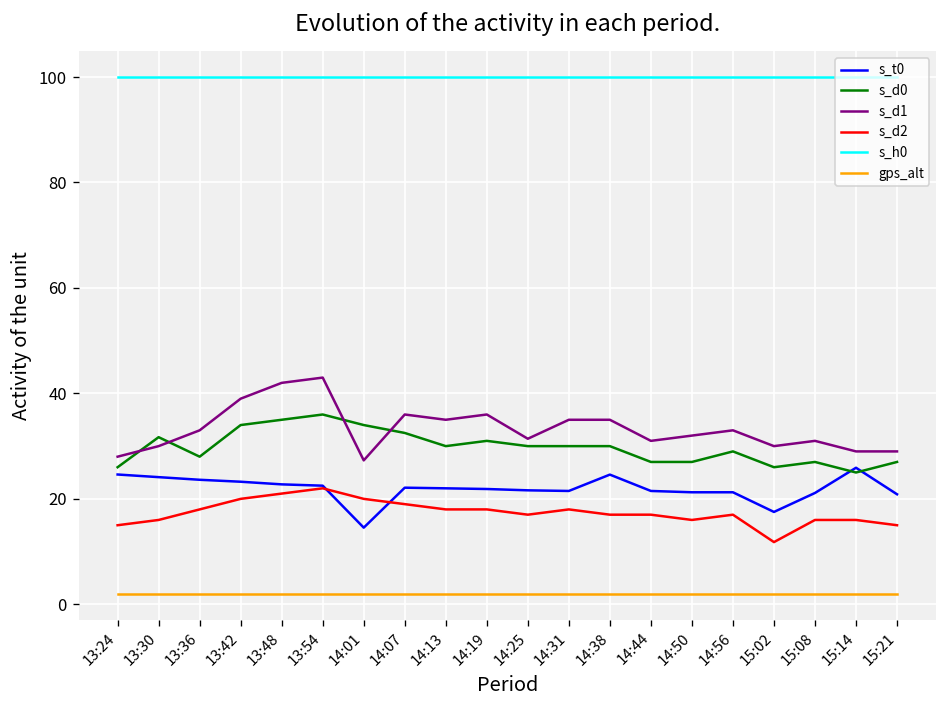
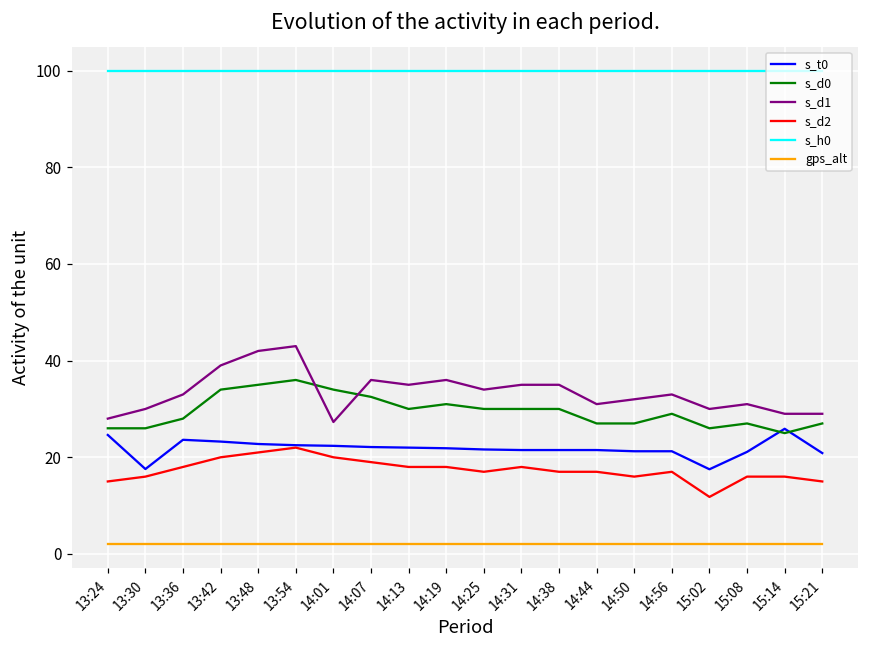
s_t0, 13:30: 24 -> 18
s_d0, 13:30: 32 -> 26
s_t0, 14:01: 15 -> 22
s_d1, 14:25: 31 -> 34
s_t0, 14:38: 25 -> 22
